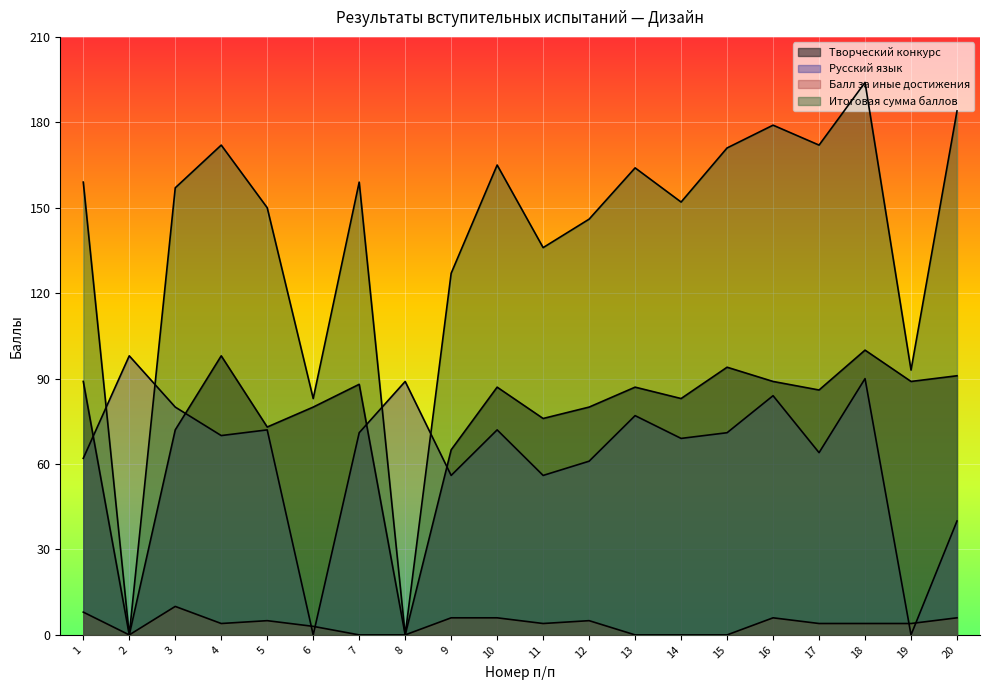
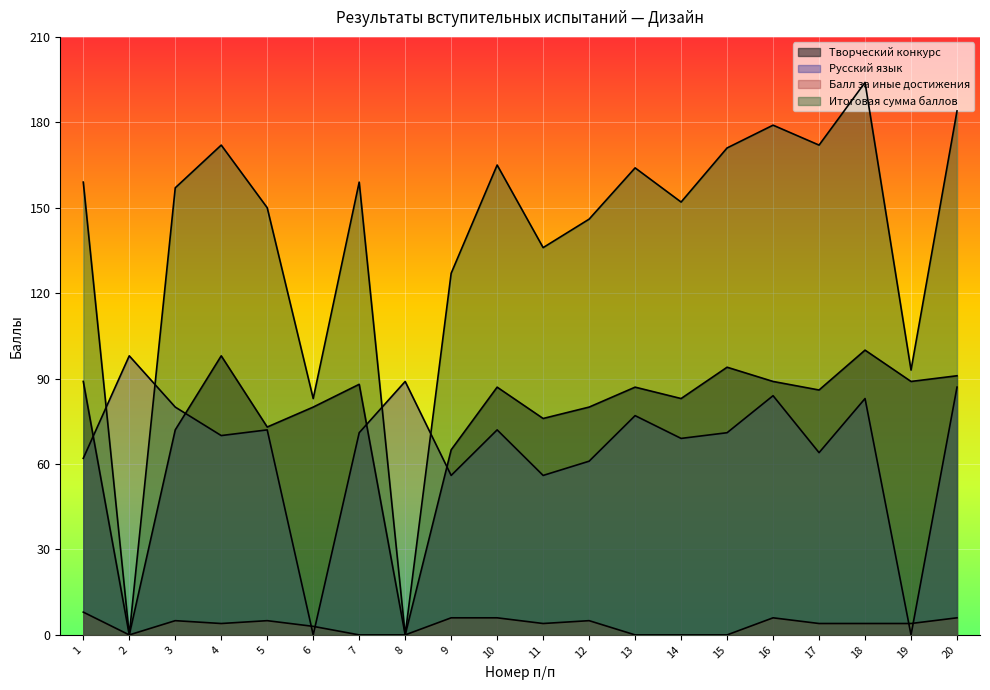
Балл за иные достижения, 3: 10 -> 5
Русский язык, 18: 90 -> 83
Русский язык, 20: 40 -> 87
